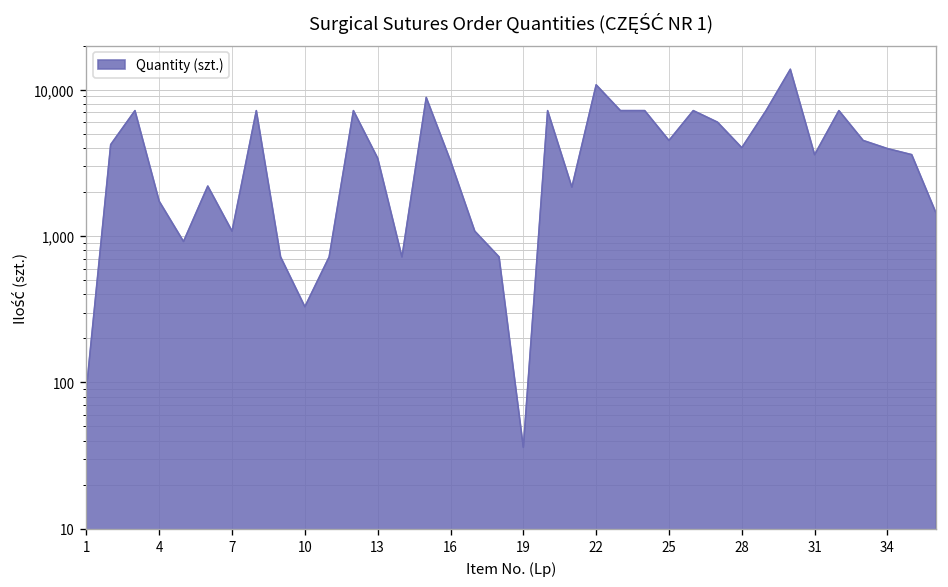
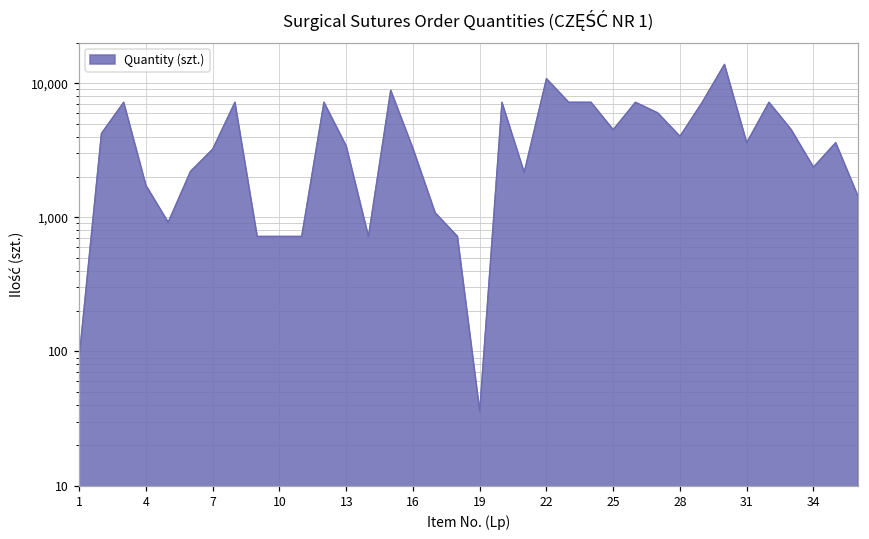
7: 1,100 -> 3,200
10: 330 -> 700
34: 4,000 -> 2,400
